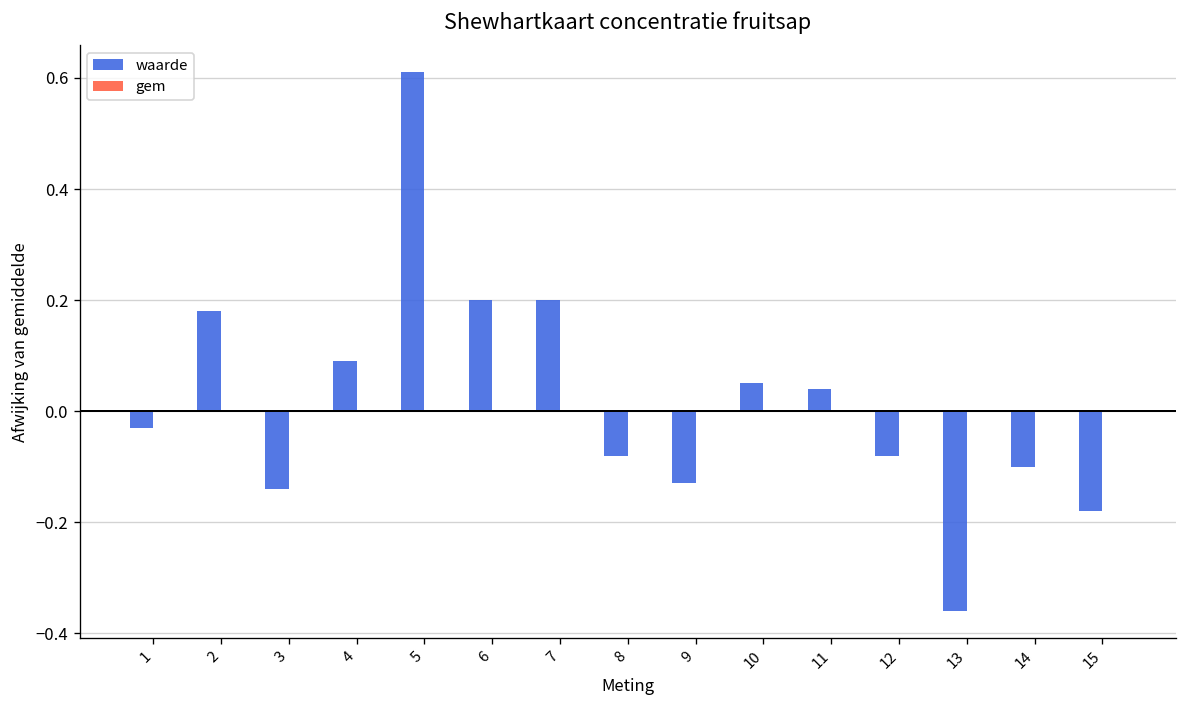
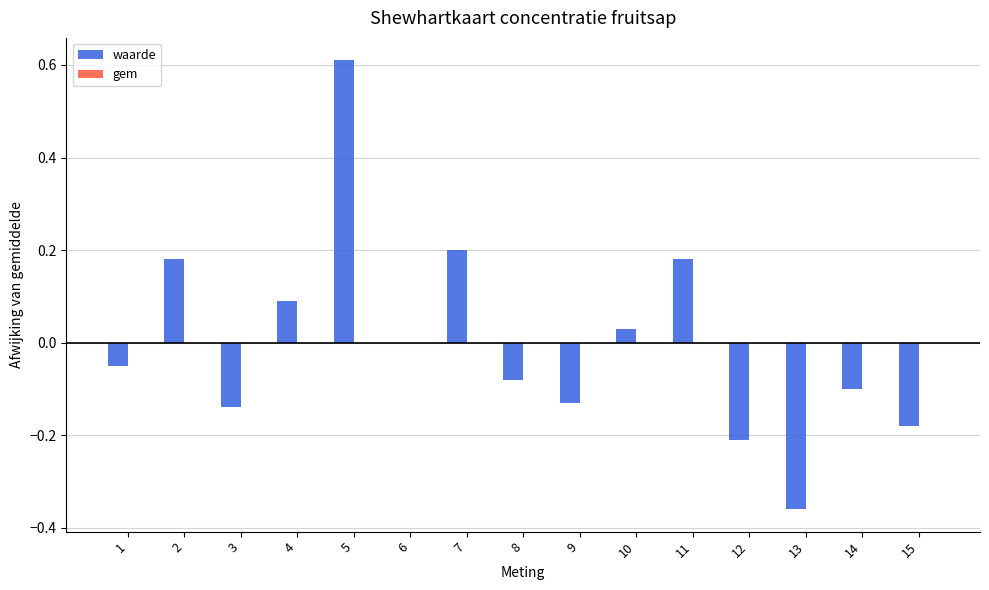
waarde, 1: -0.03 -> -0.05
waarde, 6: 0.20 -> 0.00
waarde, 10: 0.05 -> 0.03
waarde, 11: 0.04 -> 0.18
waarde, 12: -0.08 -> -0.21
